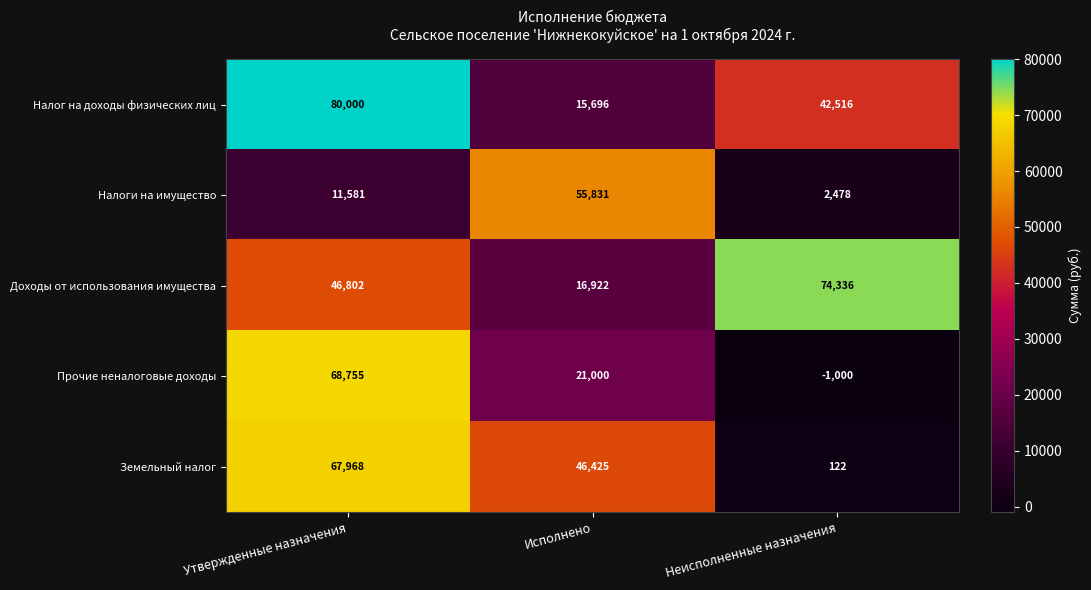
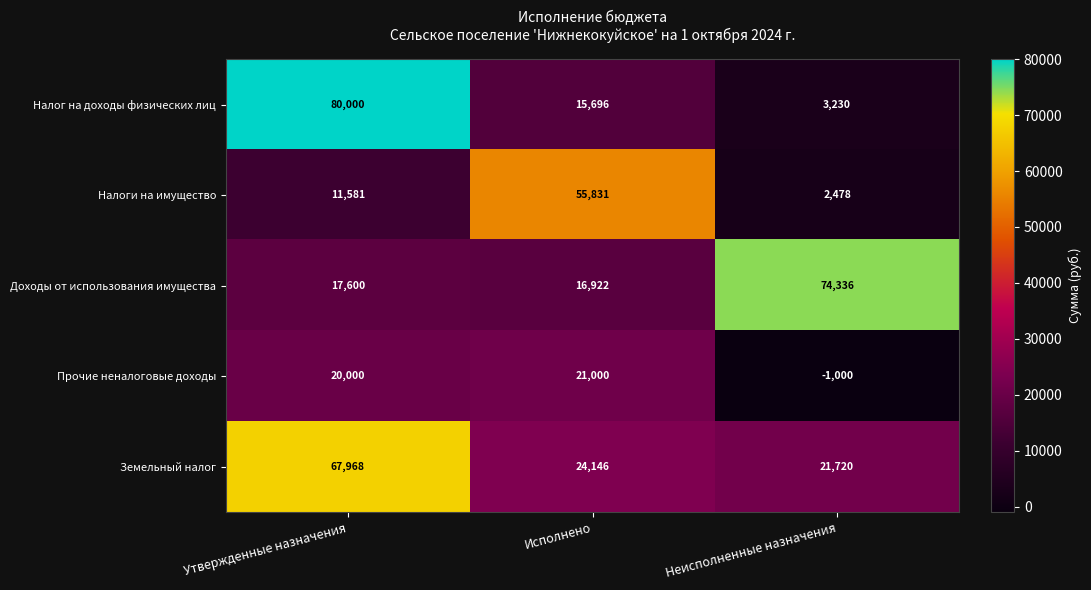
Налог на доходы физических лиц, Неисполненные назначения: 42,516 -> 3,230
Доходы от использования имущества, Утвержденные назначения: 46,802 -> 17,600
Прочие неналоговые доходы, Утвержденные назначения: 68,755 -> 20,000
Земельный налог, Исполнено: 46,425 -> 24,146
Земельный налог, Неисполненные назначения: 122 -> 21,720
